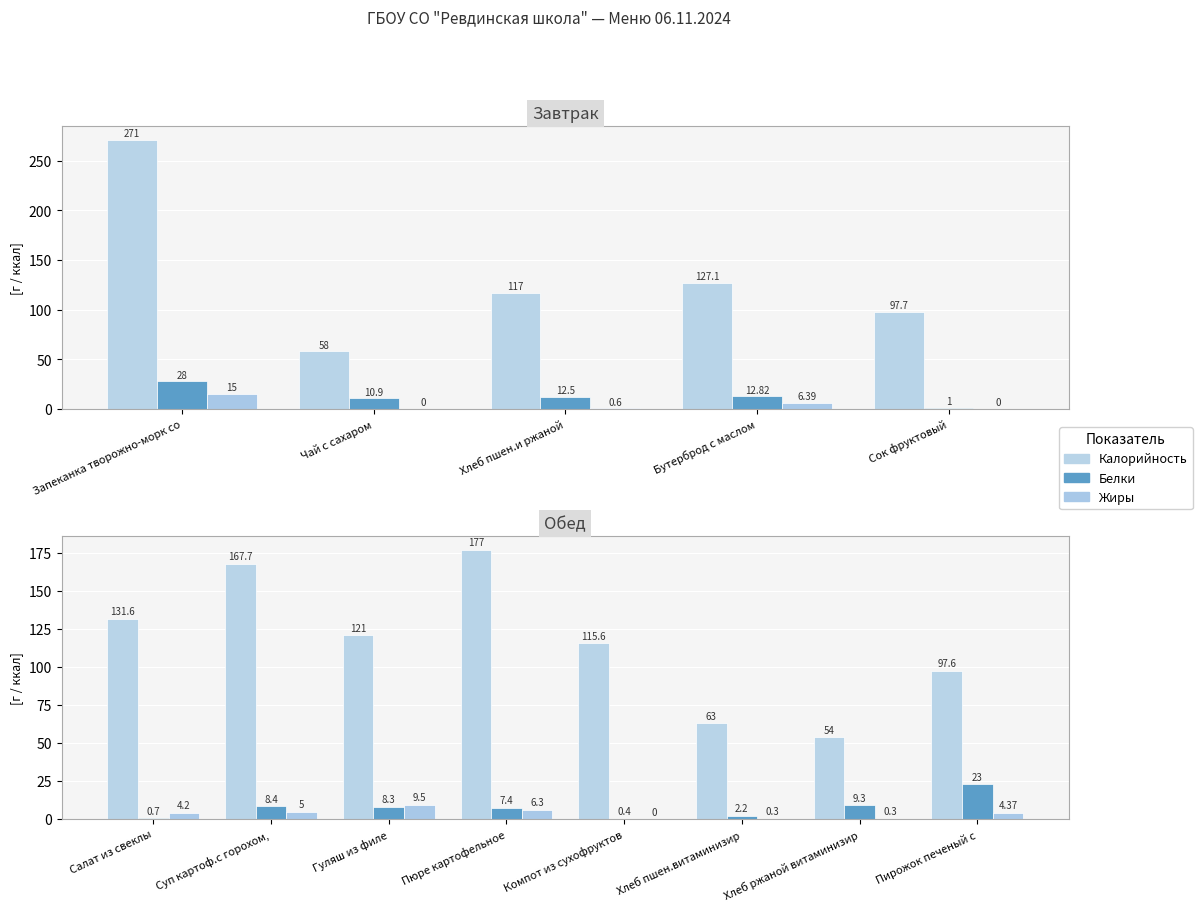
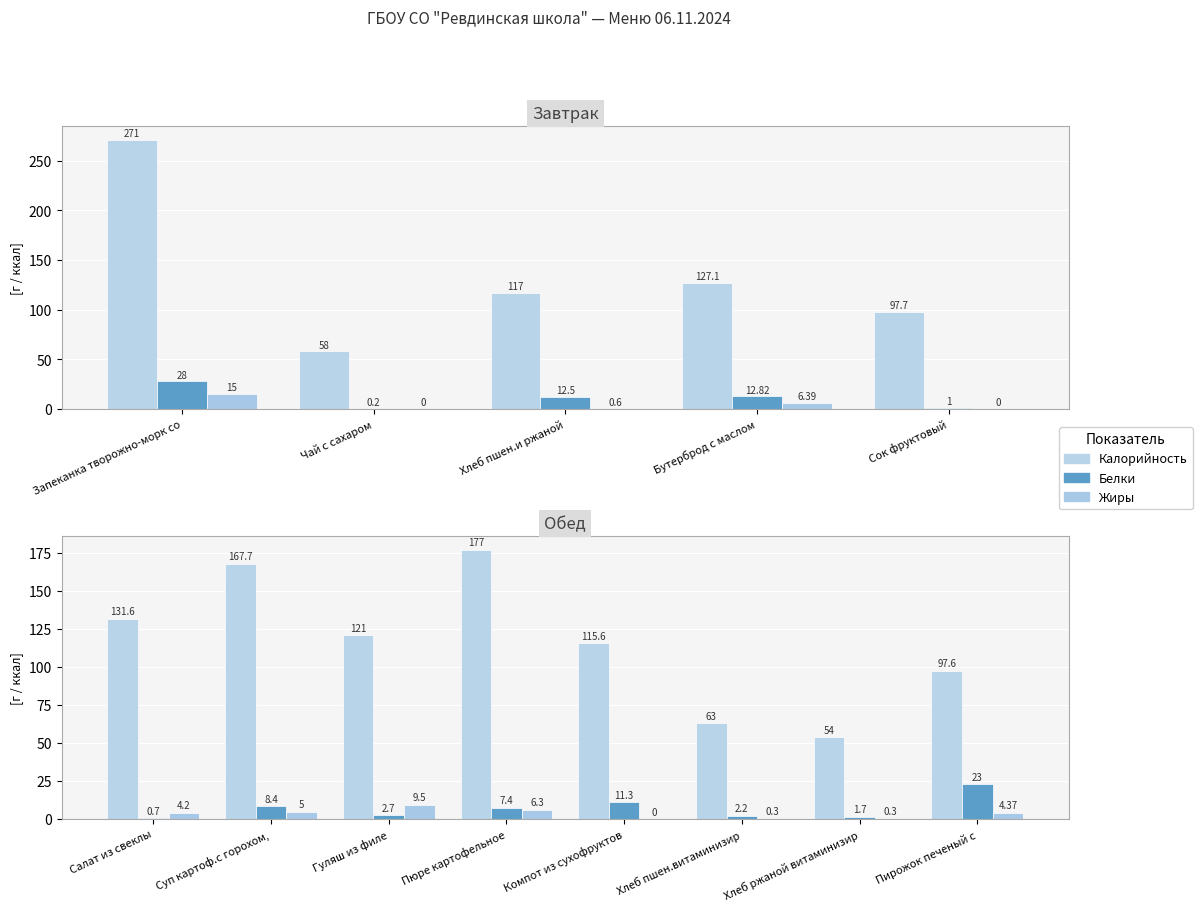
Завтрак, Белки, Чай с сахаром: 10.9 -> 0.2
Обед, Белки, Гуляш из филе: 8.3 -> 2.7
Обед, Белки, Компот из сухофруктов: 0.4 -> 11.3
Обед, Белки, Хлеб ржаной витаминизир: 9.3 -> 1.7
